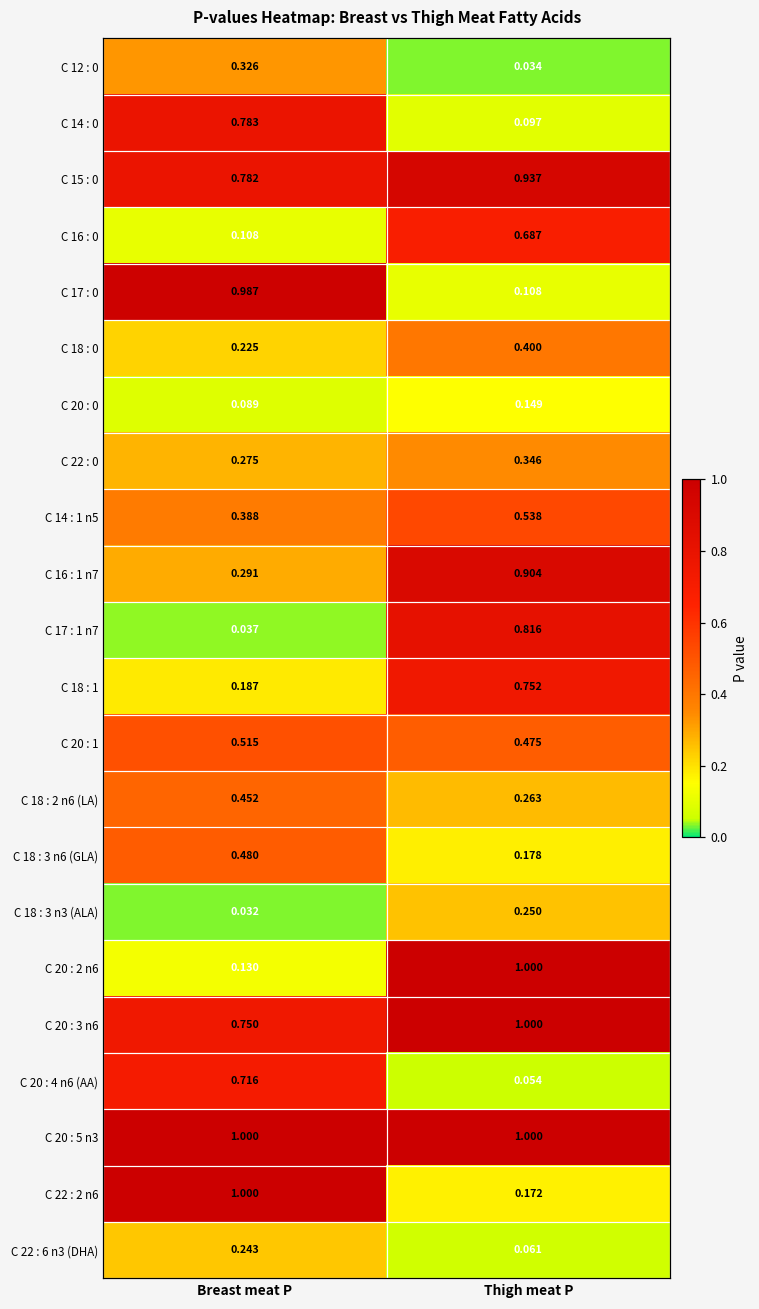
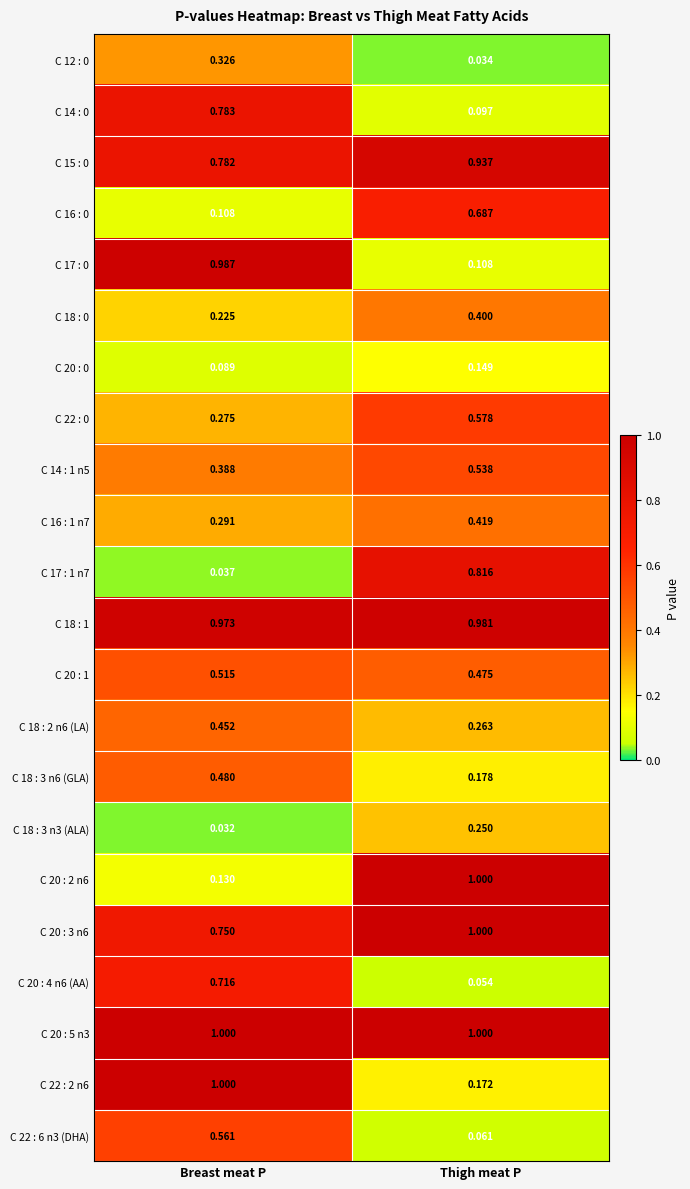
C 22 : 0, Thigh meat P: 0.346 -> 0.578
C 16 : 1 n7, Thigh meat P: 0.904 -> 0.419
C 18 : 1, Breast meat P: 0.187 -> 0.973
C 18 : 1, Thigh meat P: 0.752 -> 0.981
C 22 : 6 n3 (DHA), Breast meat P: 0.243 -> 0.561
